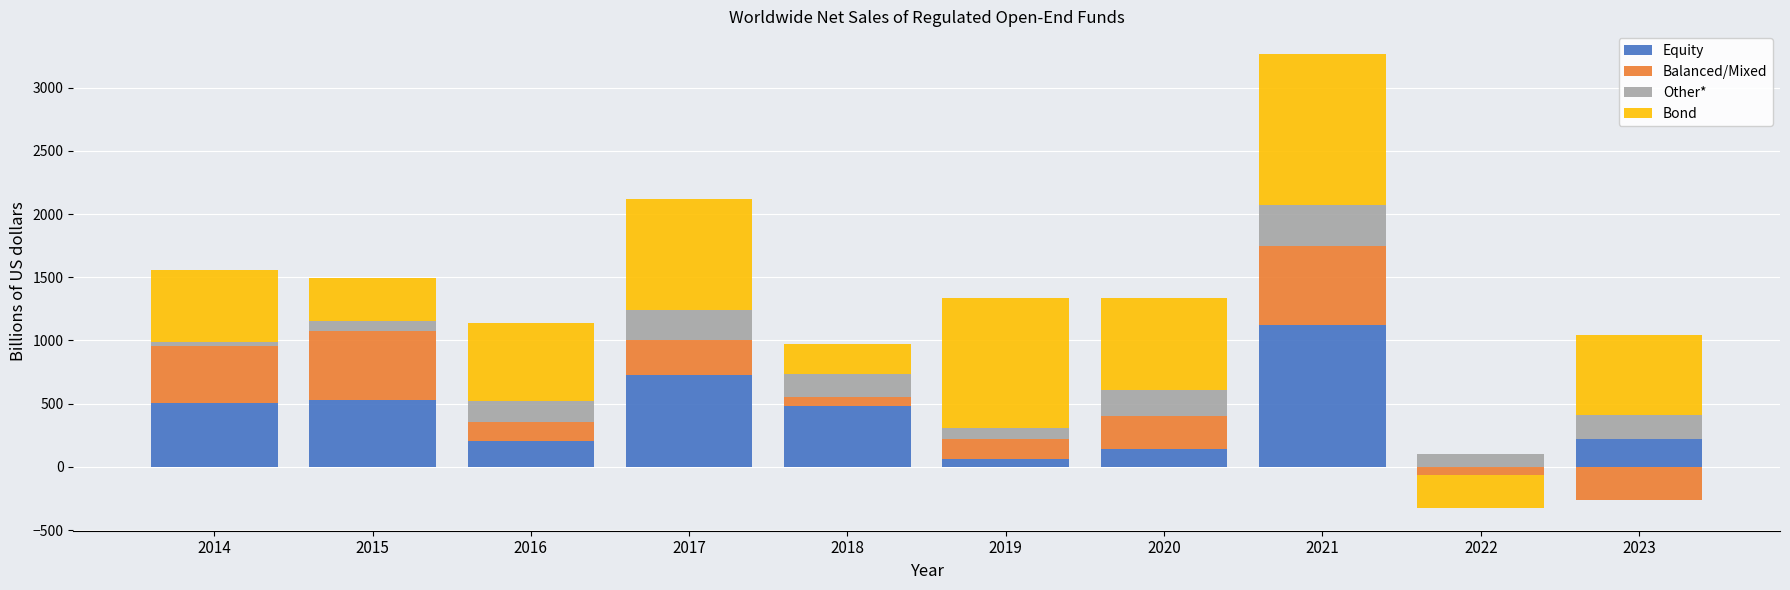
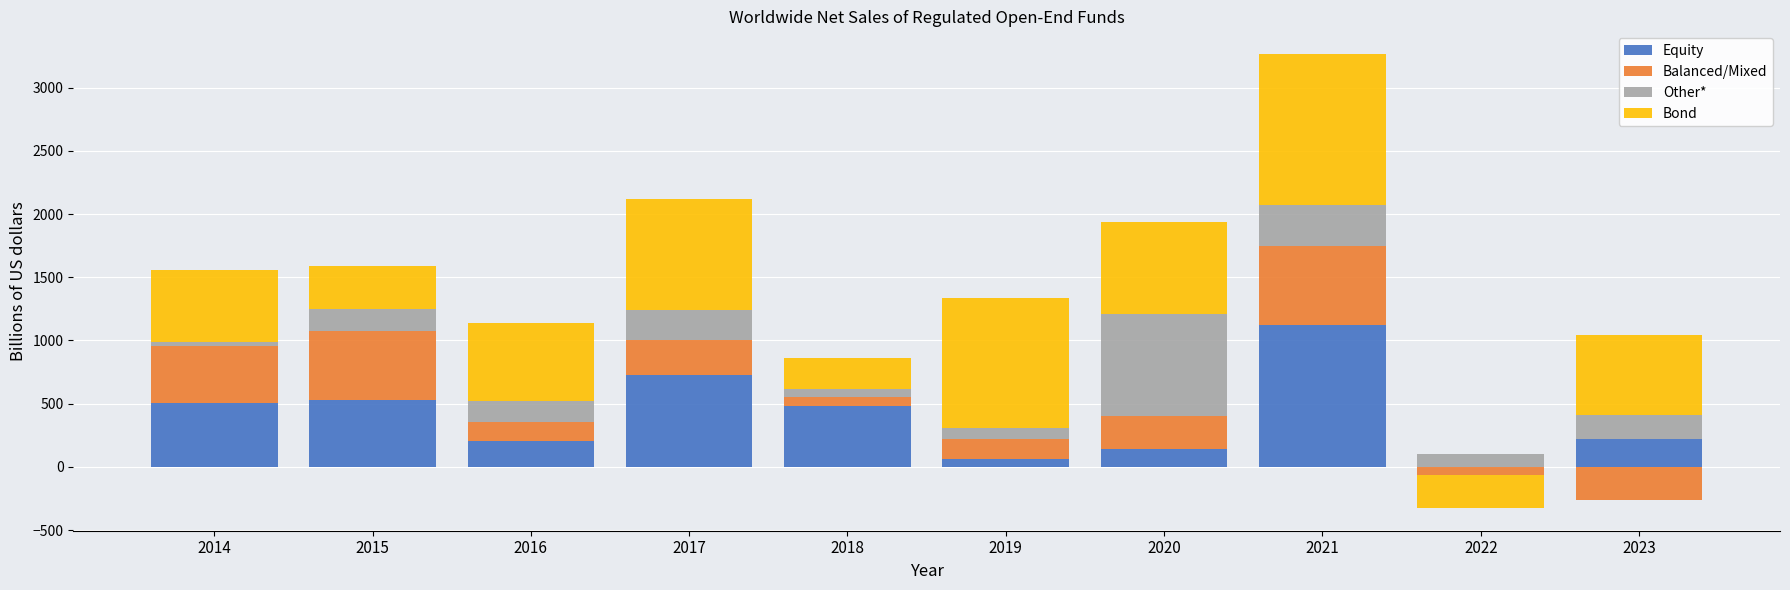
Other*, 2015: 80 -> 170
Other*, 2018: 180 -> 60
Other*, 2020: 200 -> 800
